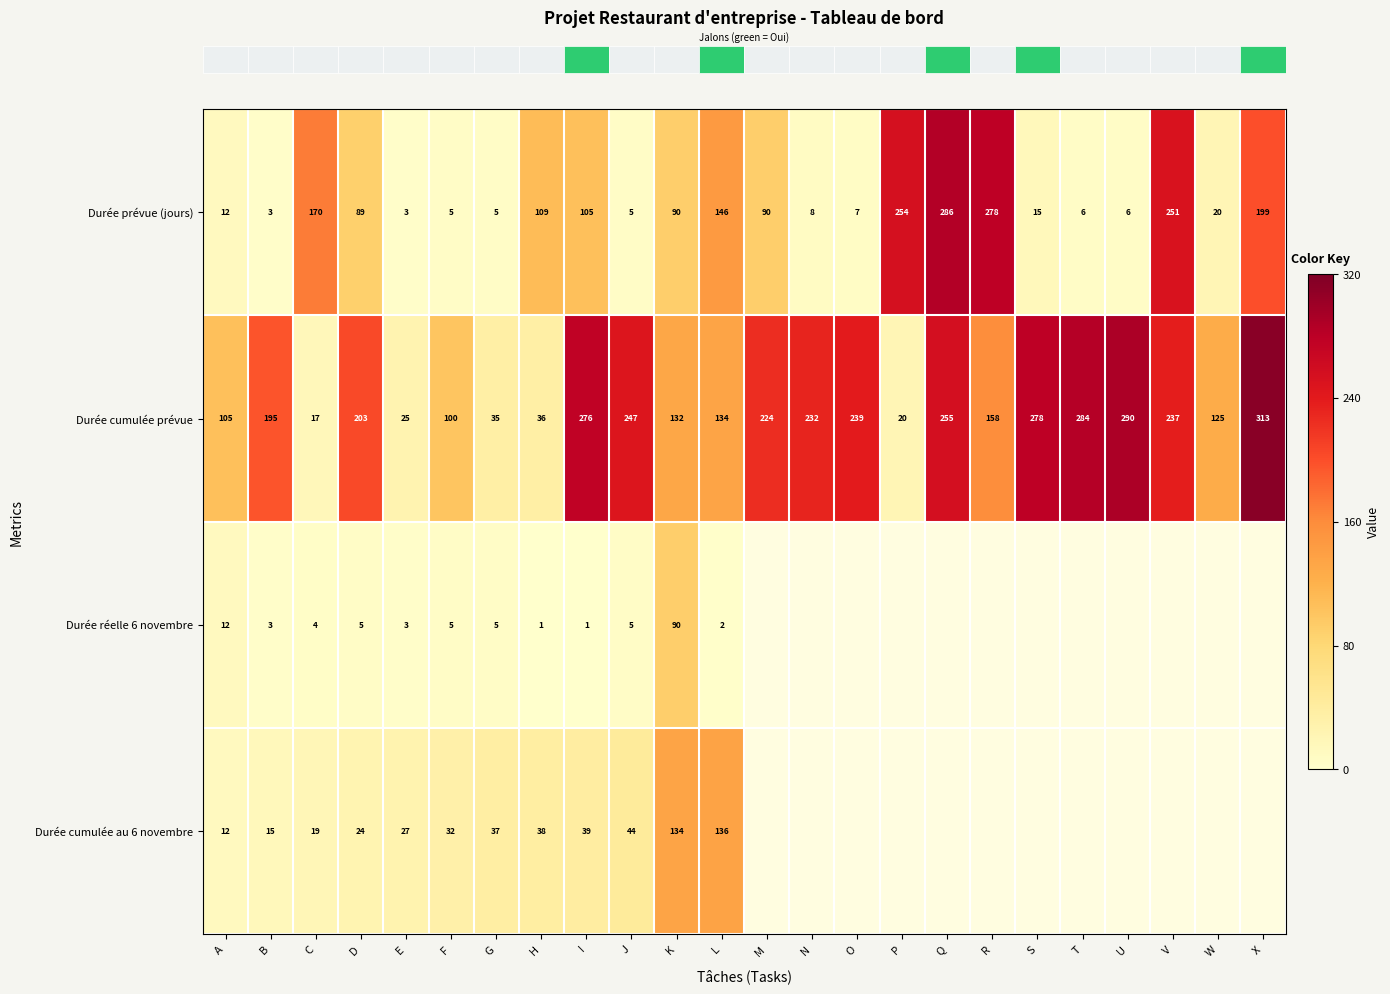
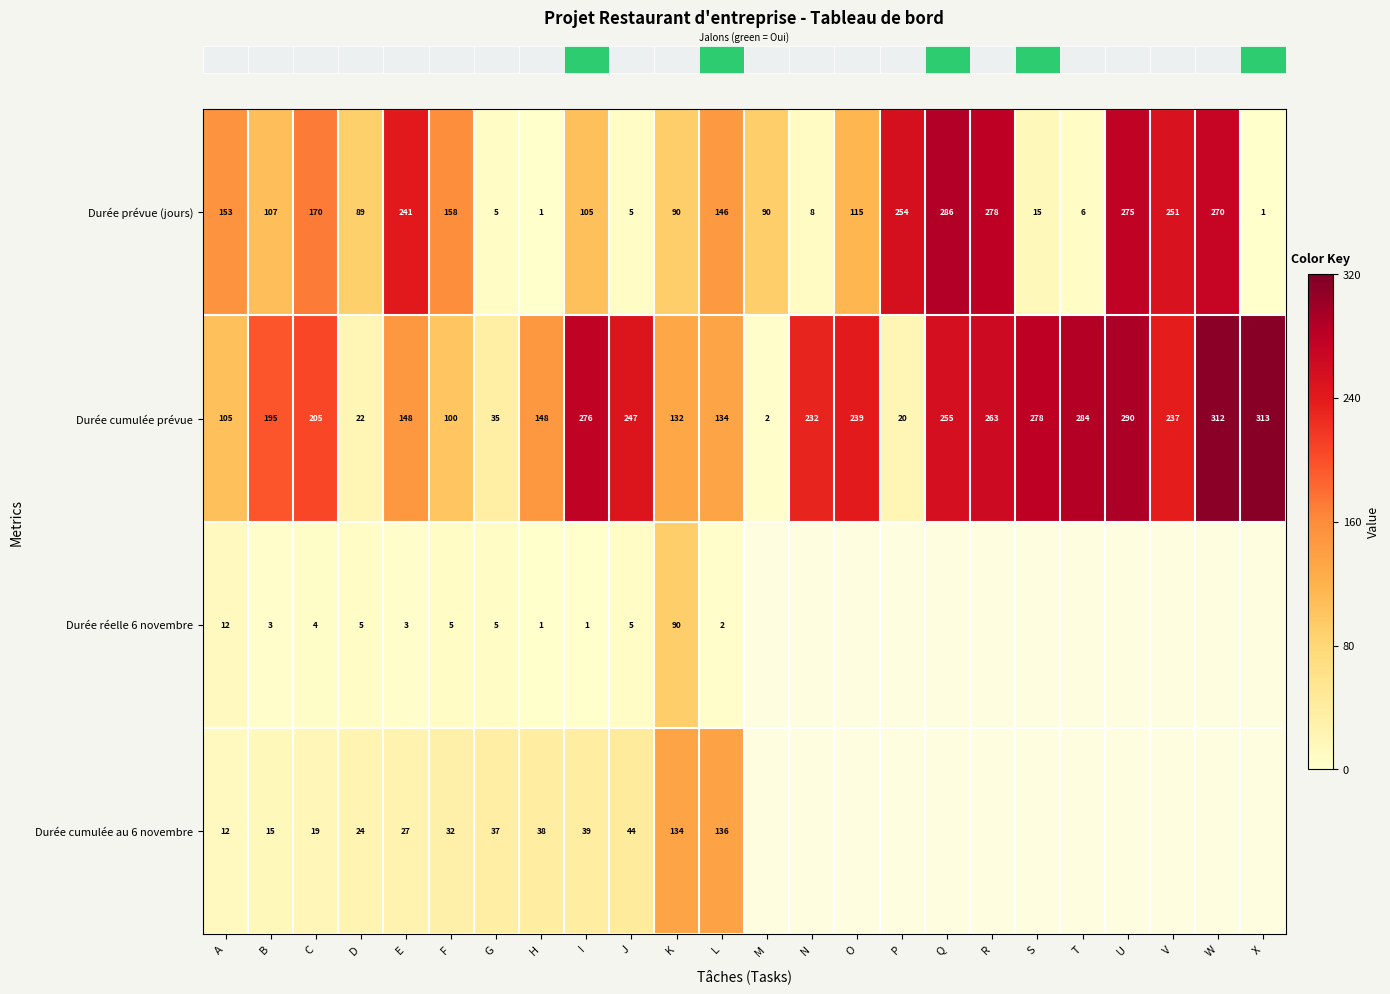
Durée prévue (jours), A: 12 -> 153
Durée prévue (jours), B: 3 -> 107
Durée prévue (jours), E: 3 -> 241
Durée prévue (jours), F: 5 -> 158
Durée prévue (jours), H: 109 -> 1
Durée prévue (jours), O: 7 -> 115
Durée prévue (jours), U: 6 -> 275
Durée prévue (jours), W: 20 -> 270
Durée prévue (jours), X: 199 -> 1
Durée cumulée prévue, C: 17 -> 205
Durée cumulée prévue, D: 203 -> 22
Durée cumulée prévue, E: 25 -> 148
Durée cumulée prévue, H: 36 -> 148
Durée cumulée prévue, M: 224 -> 2
Durée cumulée prévue, R: 158 -> 263
Durée cumulée prévue, W: 125 -> 312
